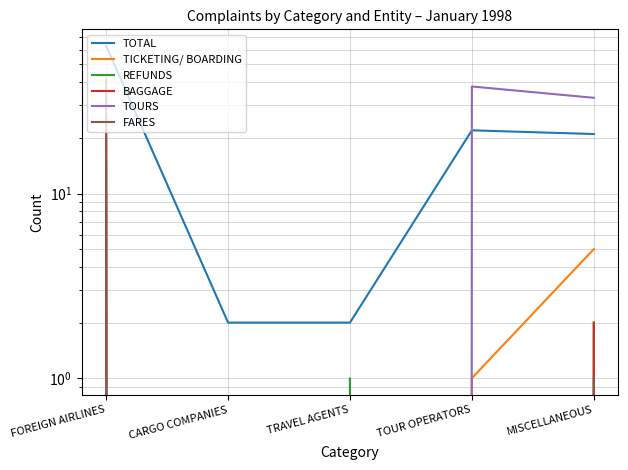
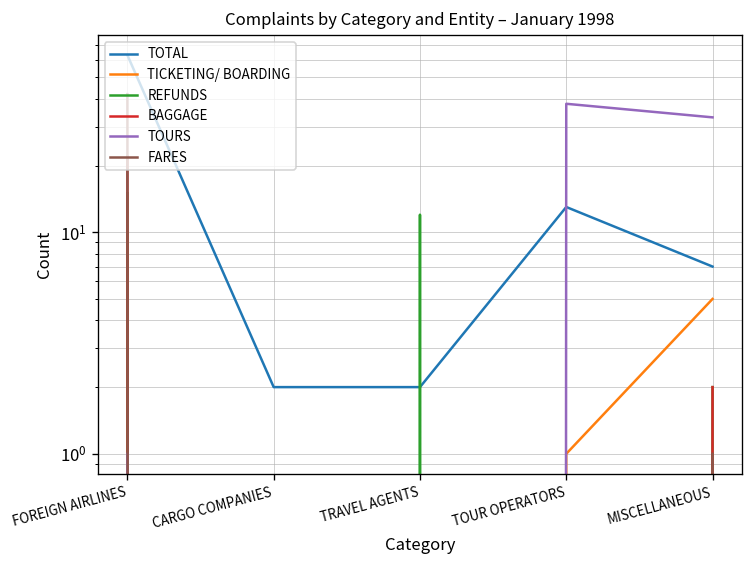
REFUNDS, TRAVEL AGENTS: 1 -> 12
TOTAL, TOUR OPERATORS: 22 -> 13
TOTAL, MISCELLANEOUS: 21 -> 7
